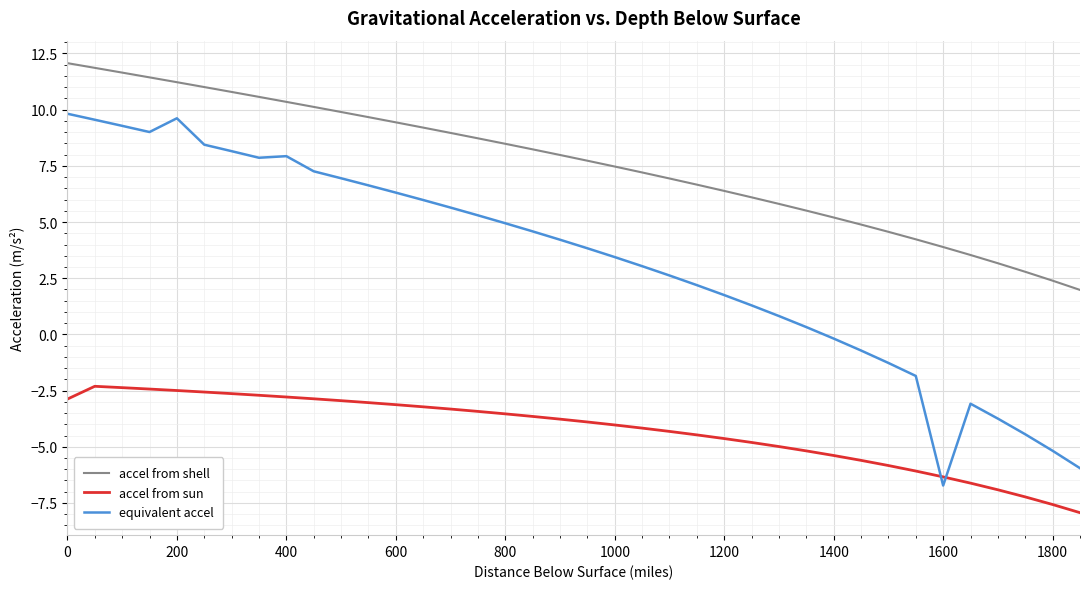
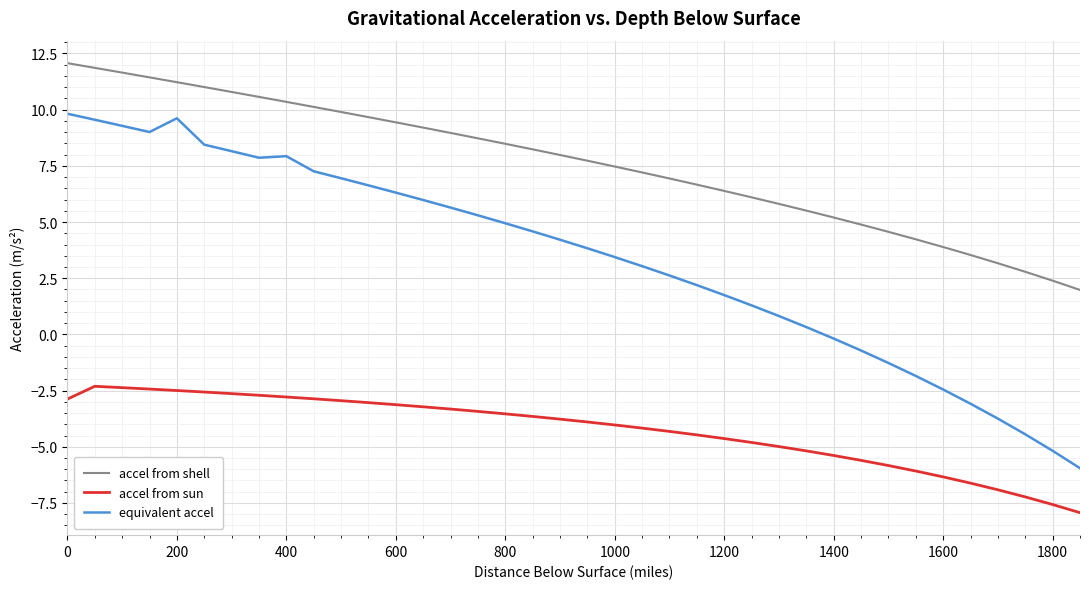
equivalent accel, 1600: -6.7 -> -2.5
